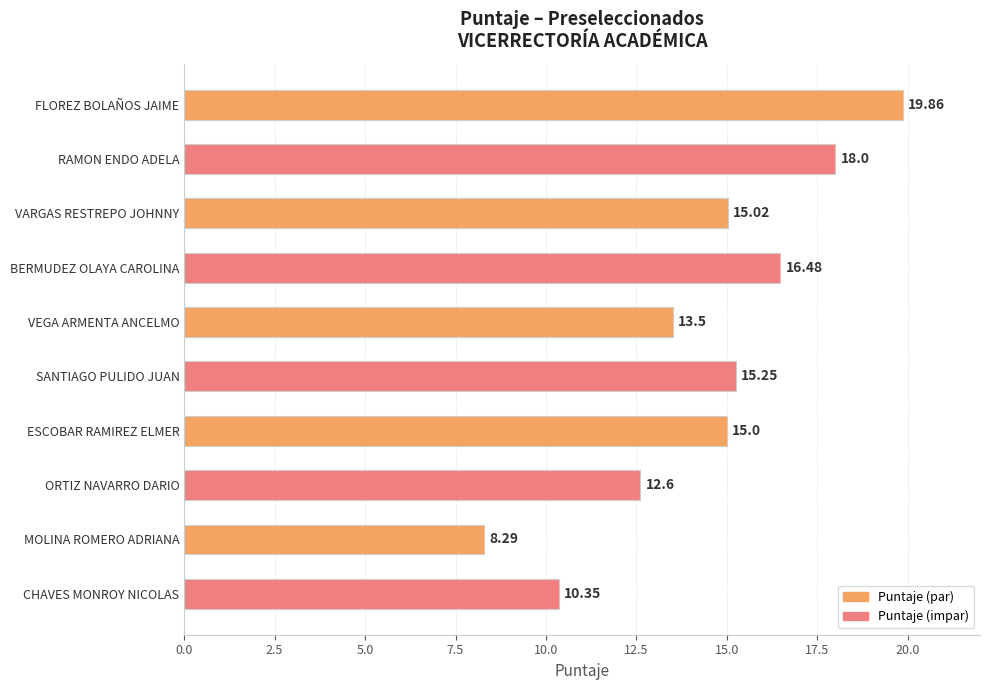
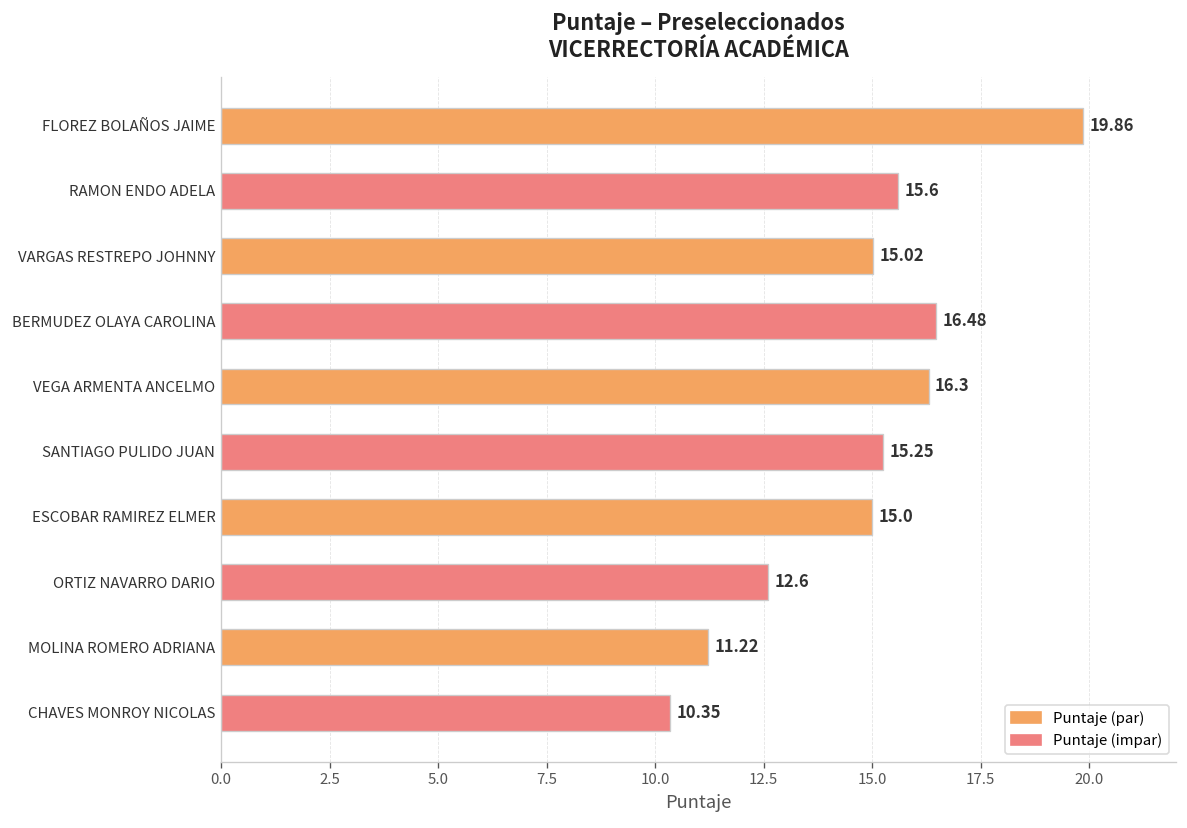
RAMON ENDO ADELA: 18.0 -> 15.6
VEGA ARMENTA ANCELMO: 13.5 -> 16.3
MOLINA ROMERO ADRIANA: 8.29 -> 11.22
